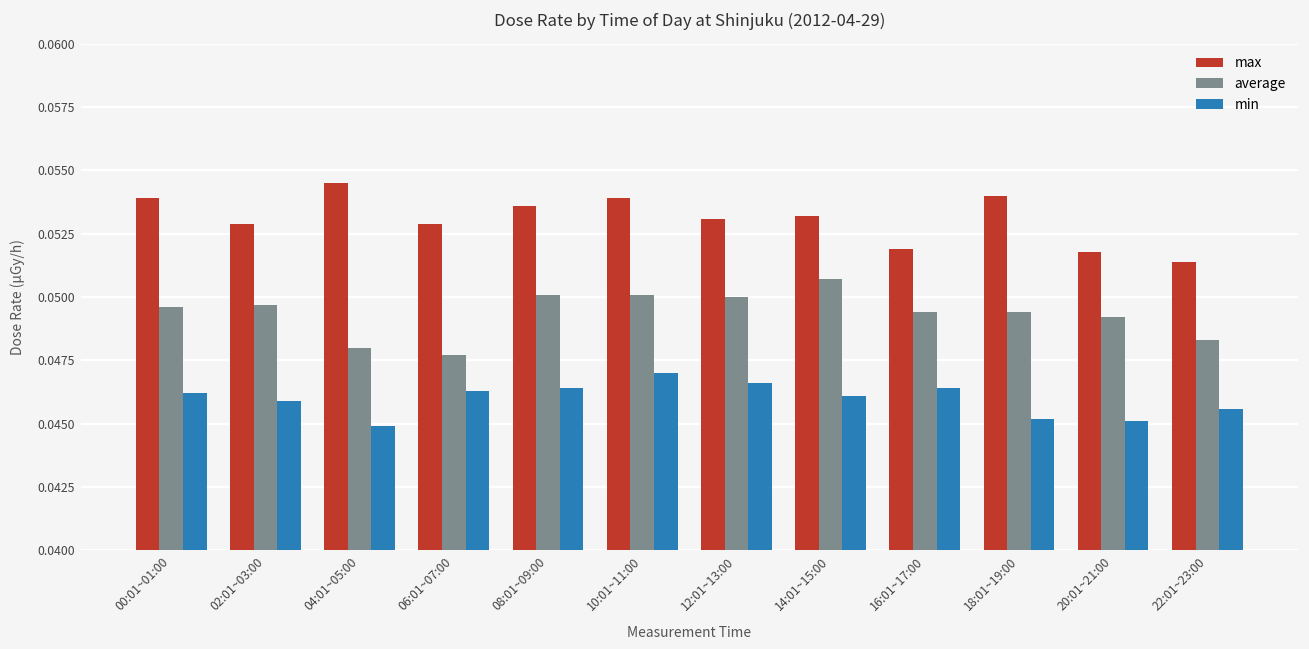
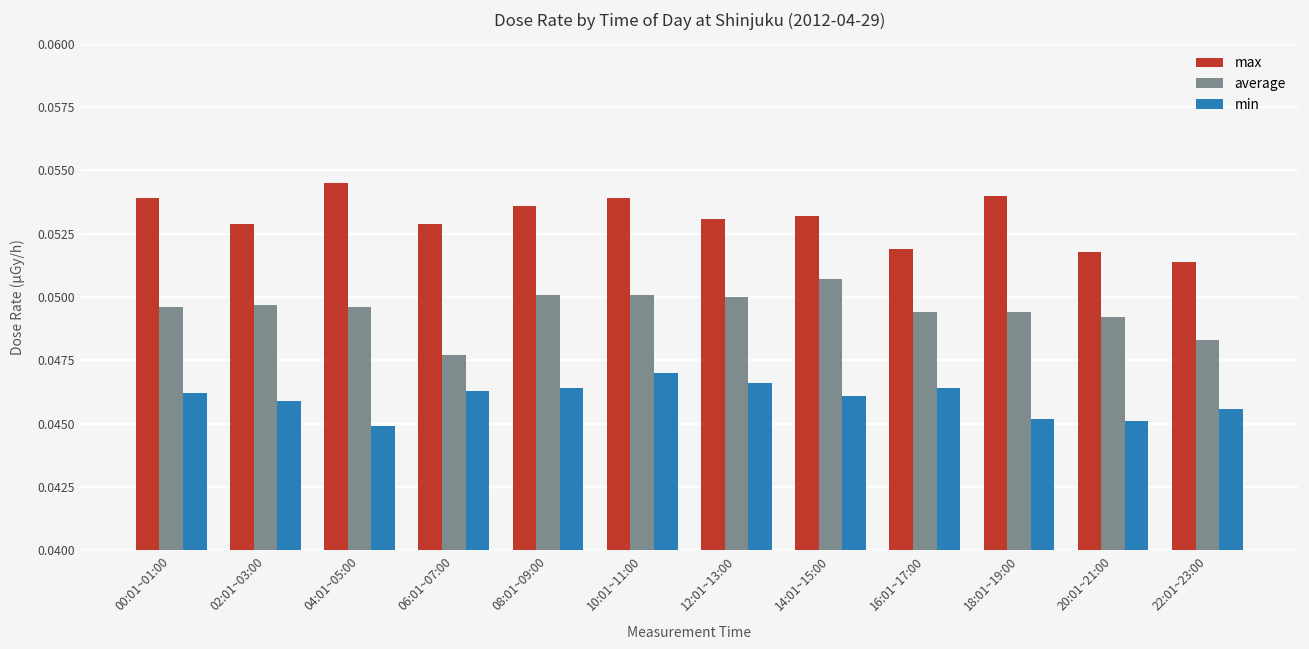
average, 04:01~05:00: 0.0480 -> 0.0496
